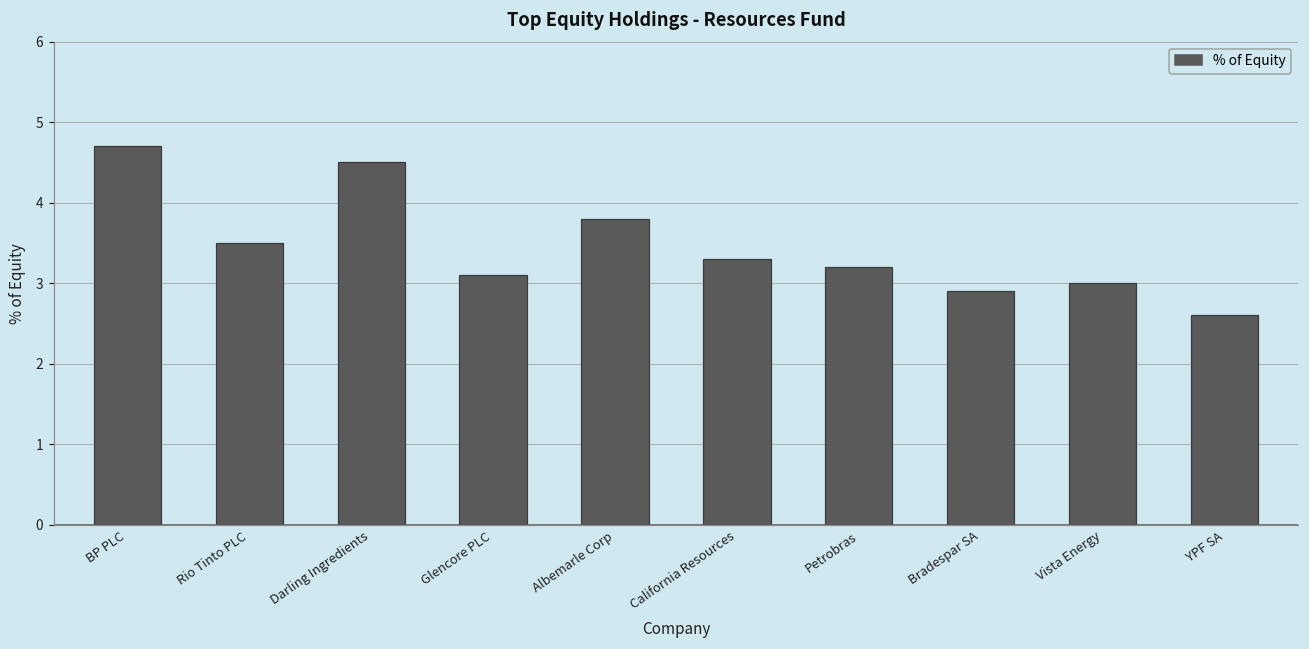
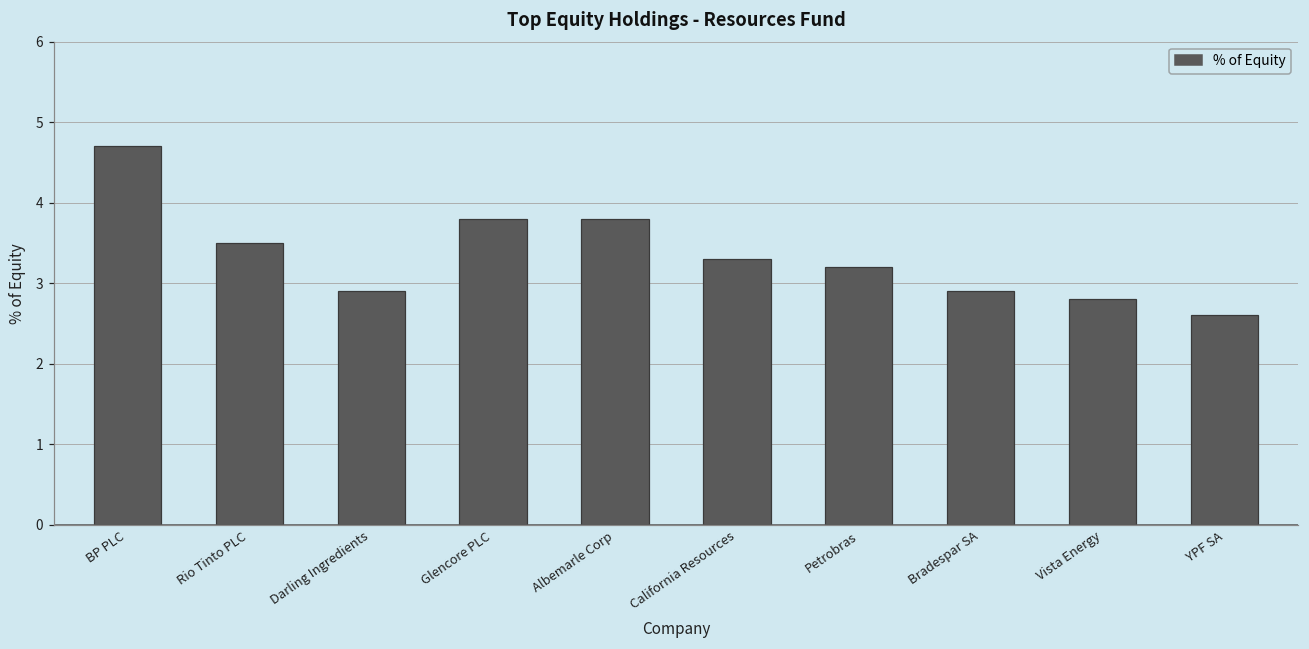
Darling Ingredients: 4.5 -> 2.9
Glencore PLC: 3.1 -> 3.8
Vista Energy: 3.0 -> 2.8
